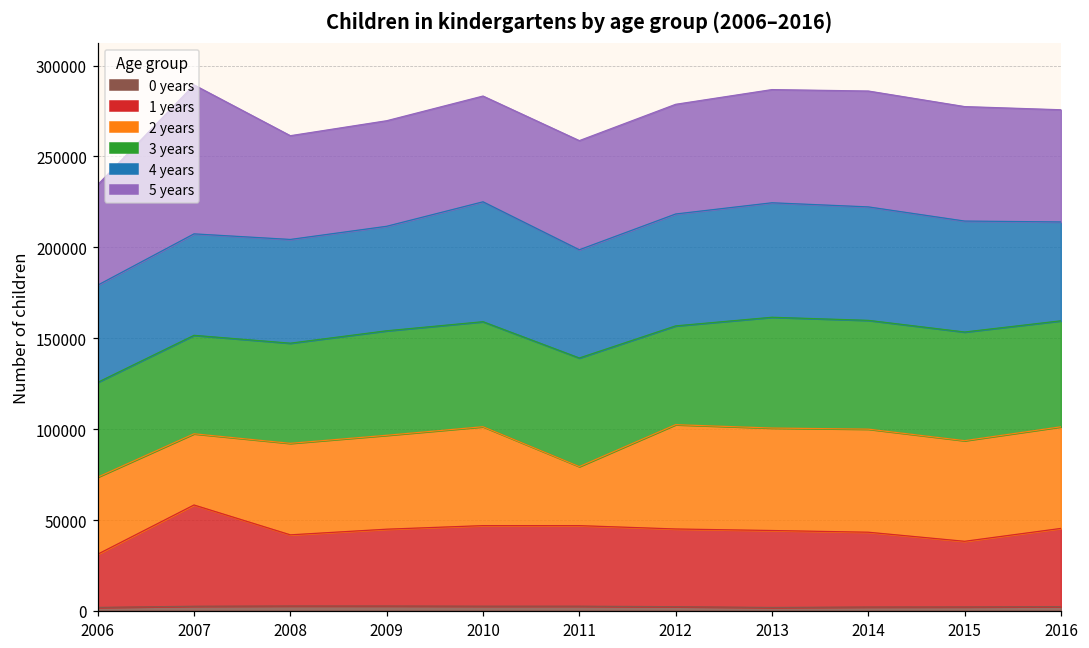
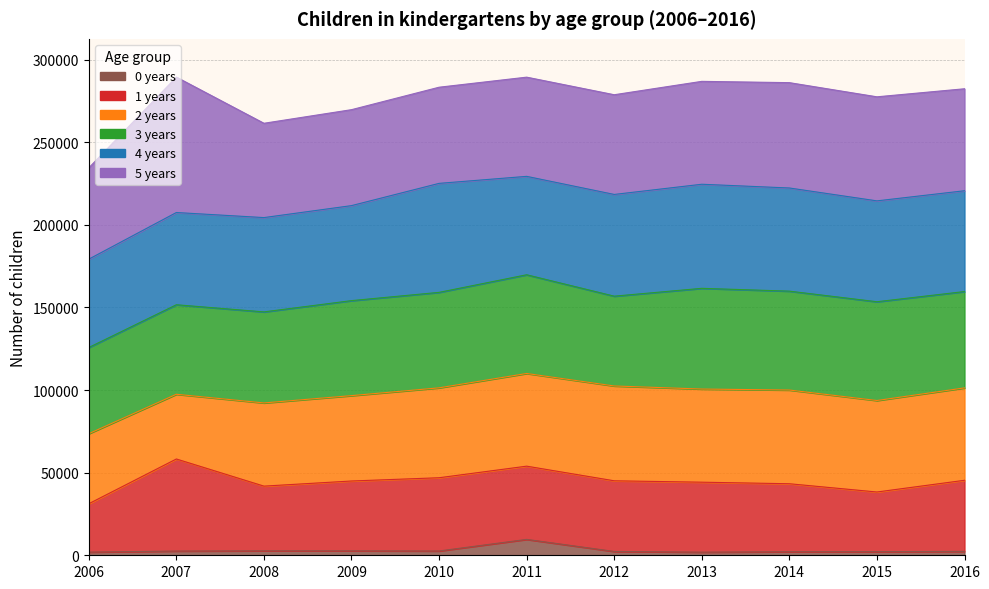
0 years, 2011: 3000 -> 10000
2 years, 2011: 32000 -> 56000
4 years, 2016: 54000 -> 61000
